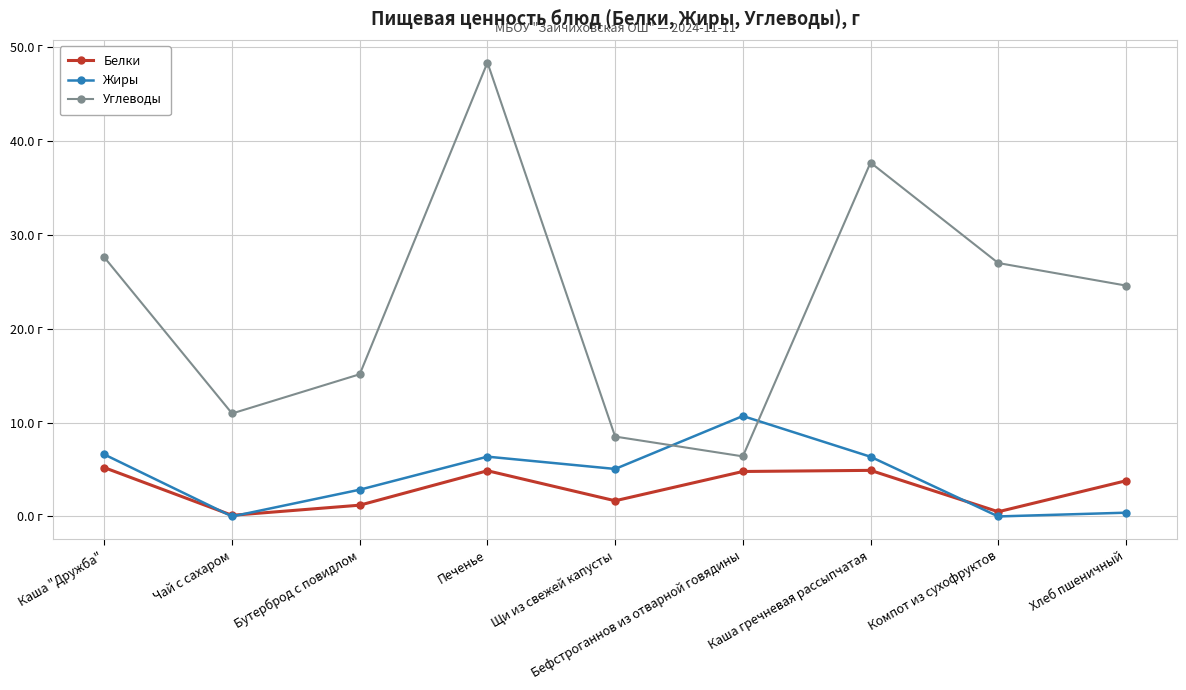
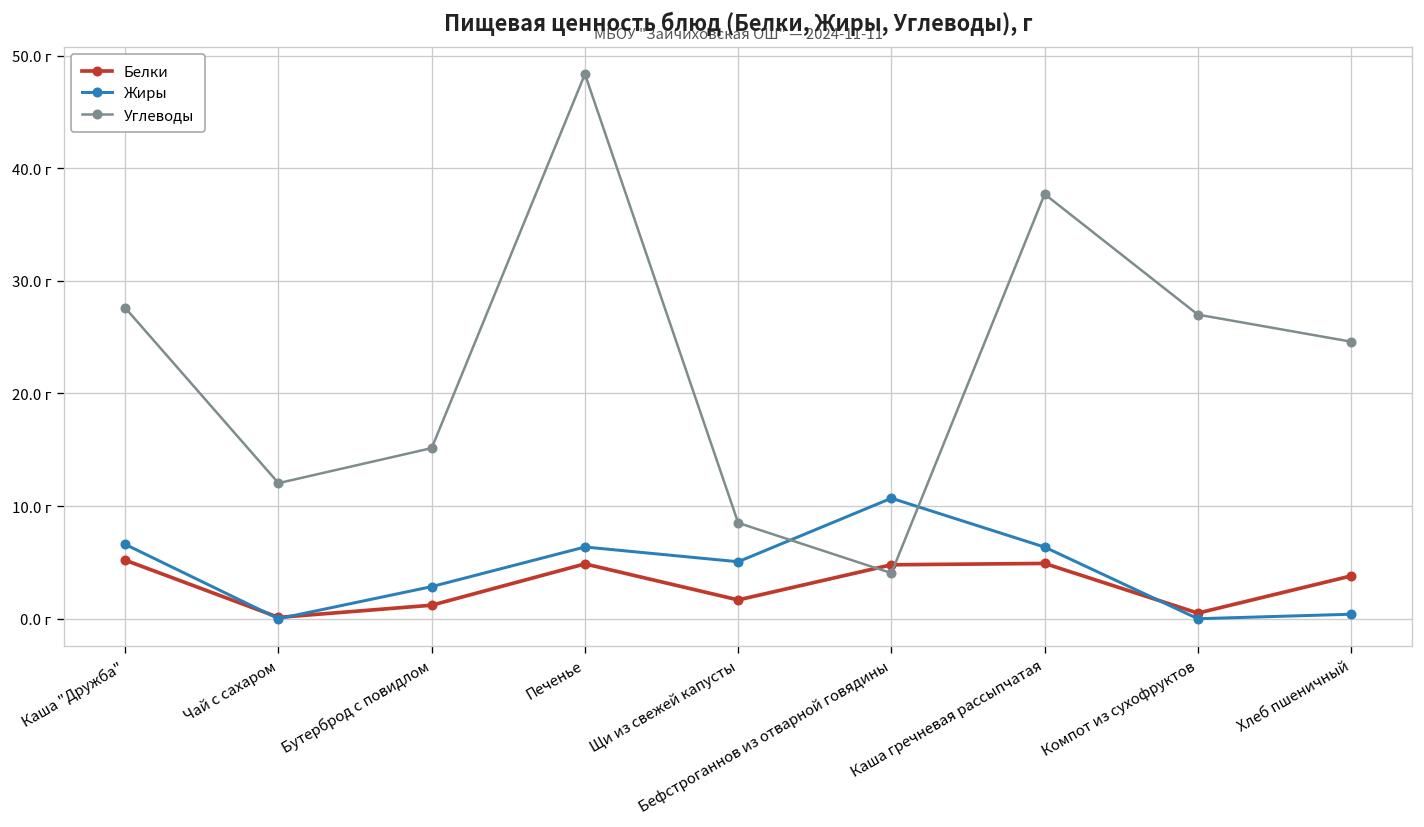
Углеводы, Чай с сахаром: 11 г -> 12 г
Углеводы, Бефстроганнов из отварной говядины: 6 г -> 4 г
